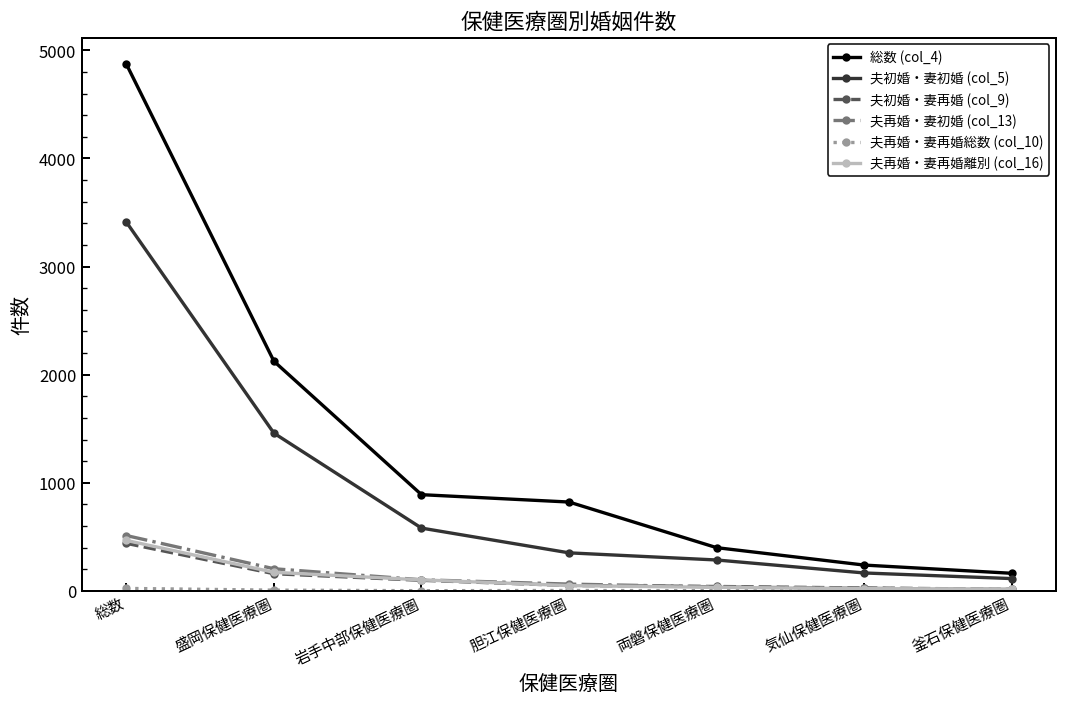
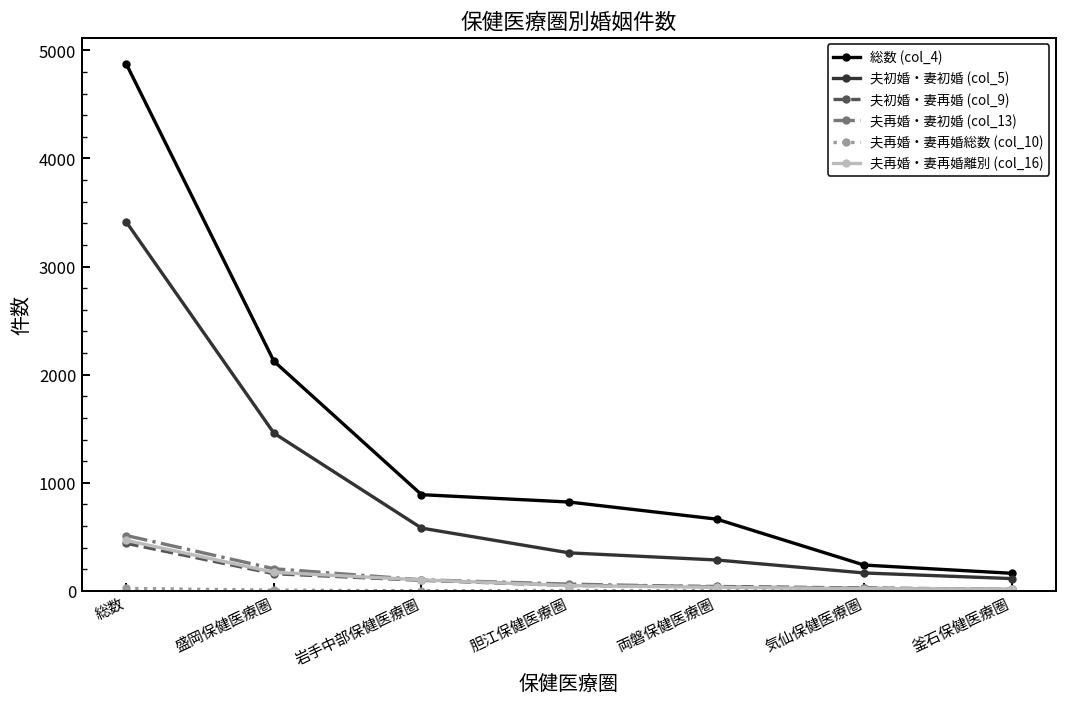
総数 (col_4), 両磐保健医療圏: 400 -> 700
